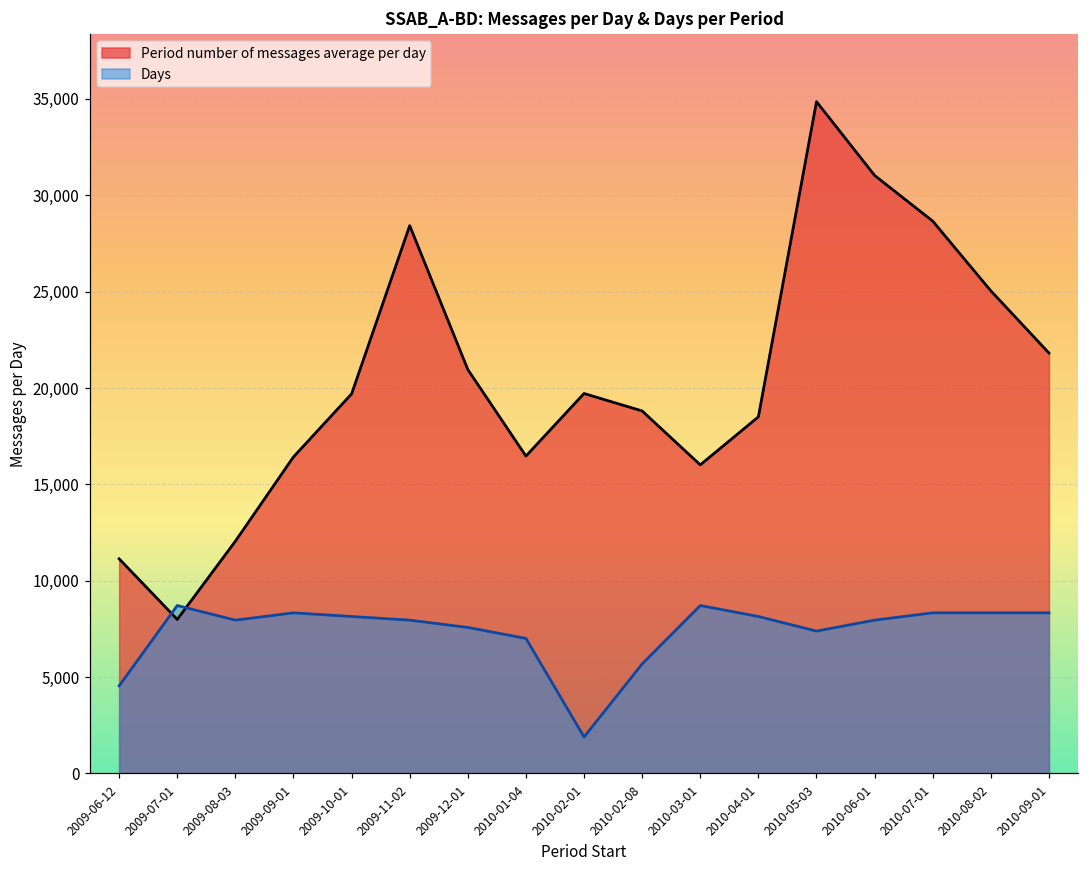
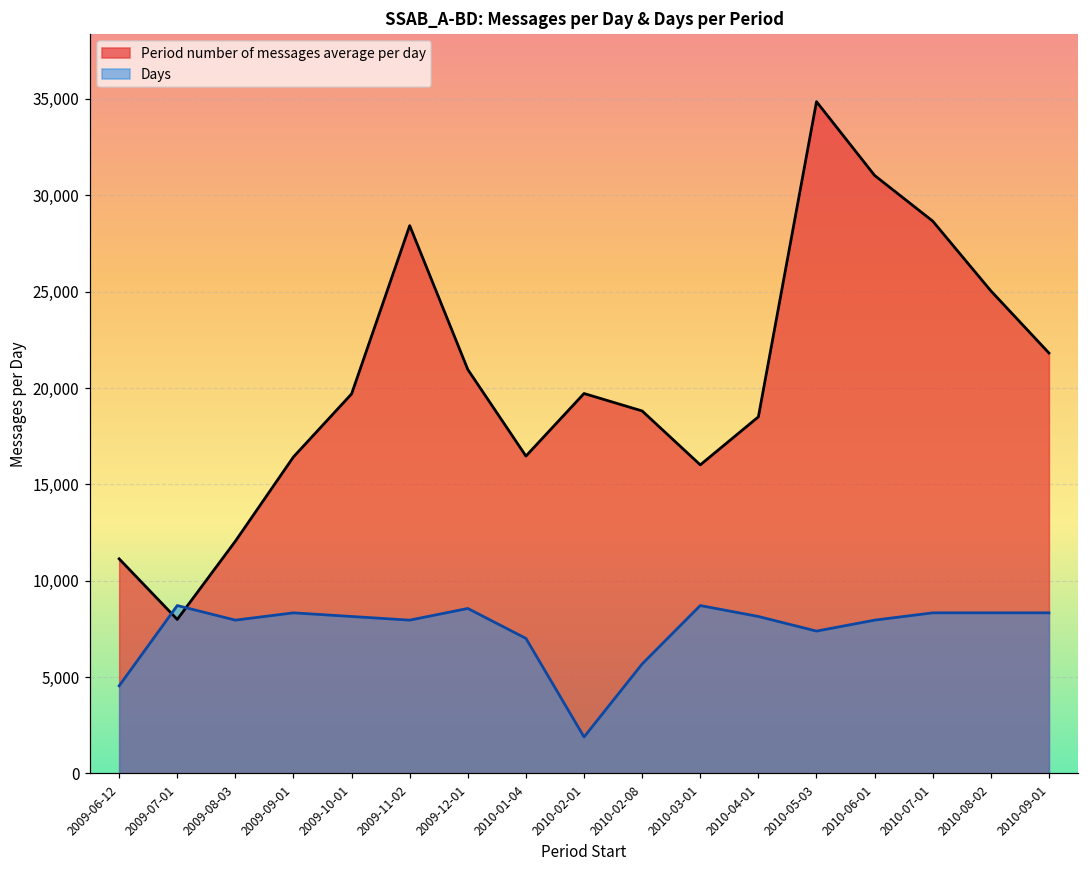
Days, 2009-12-01: 7,600 -> 8,600
